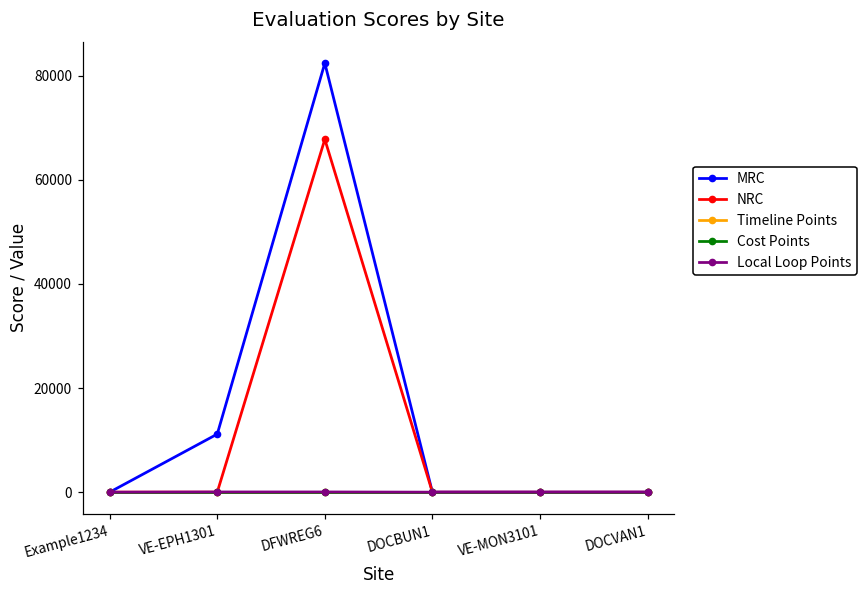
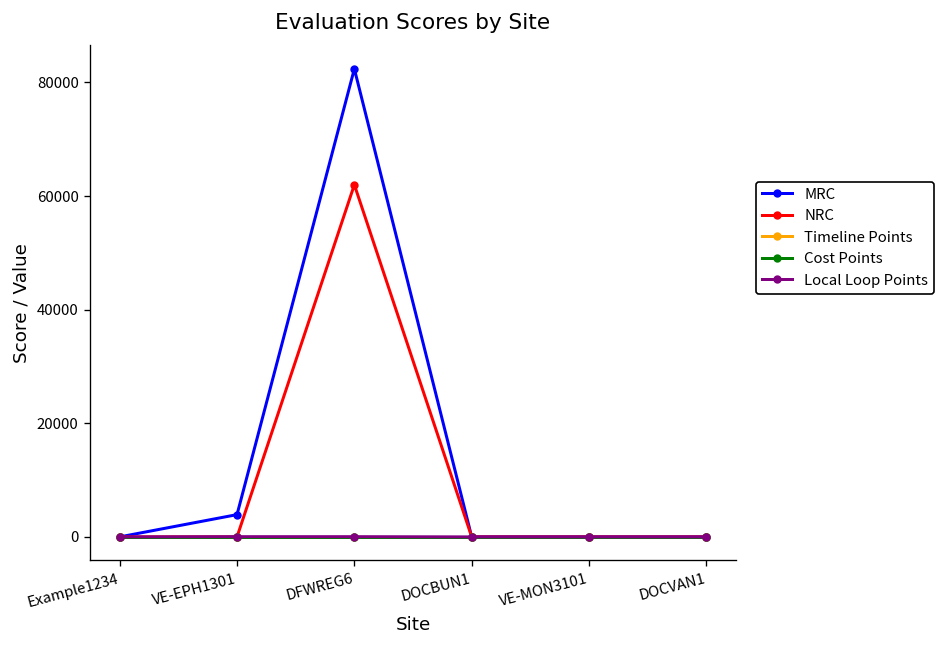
MRC, VE-EPH1301: 11000 -> 4000
NRC, DFWREG6: 68000 -> 62000
